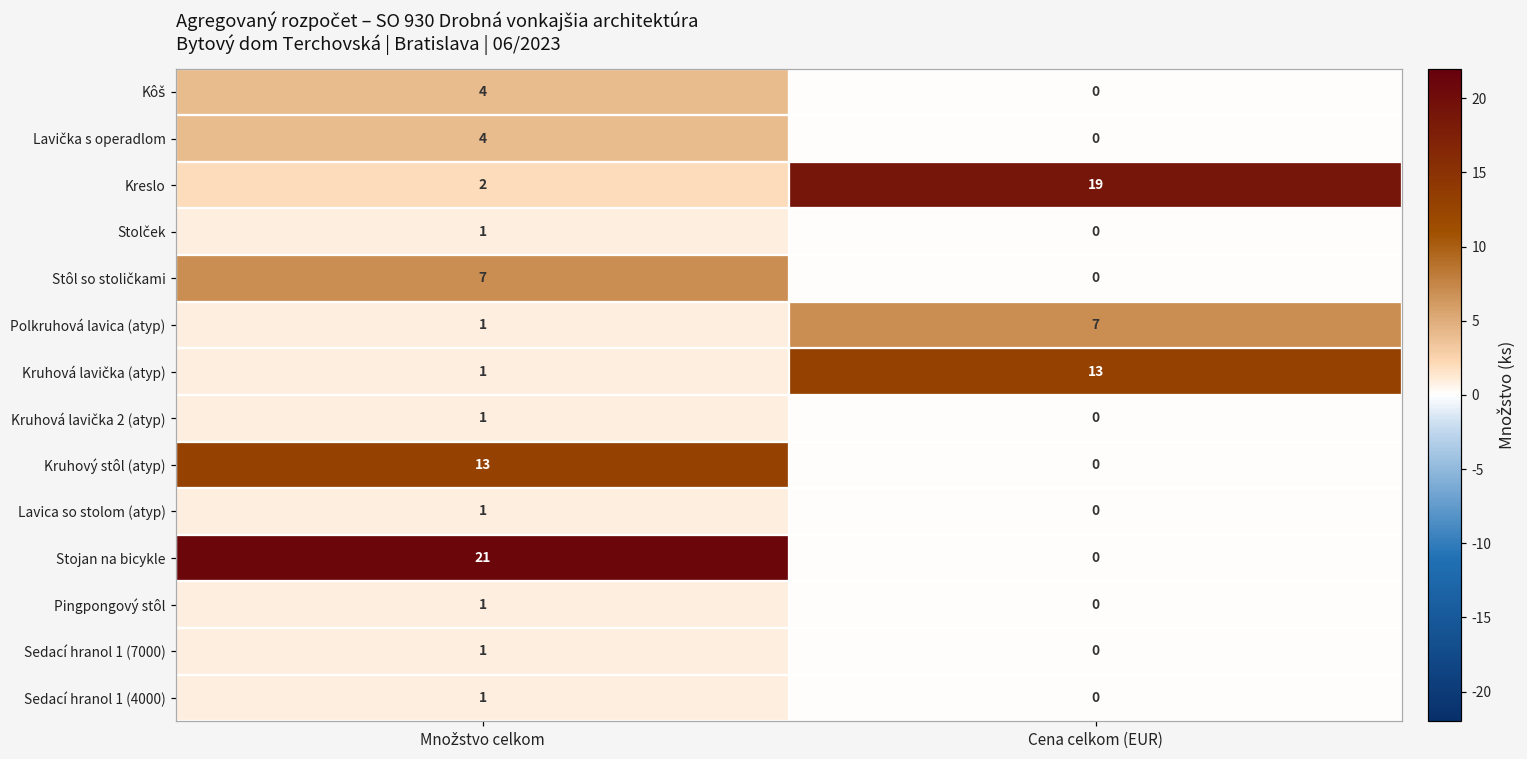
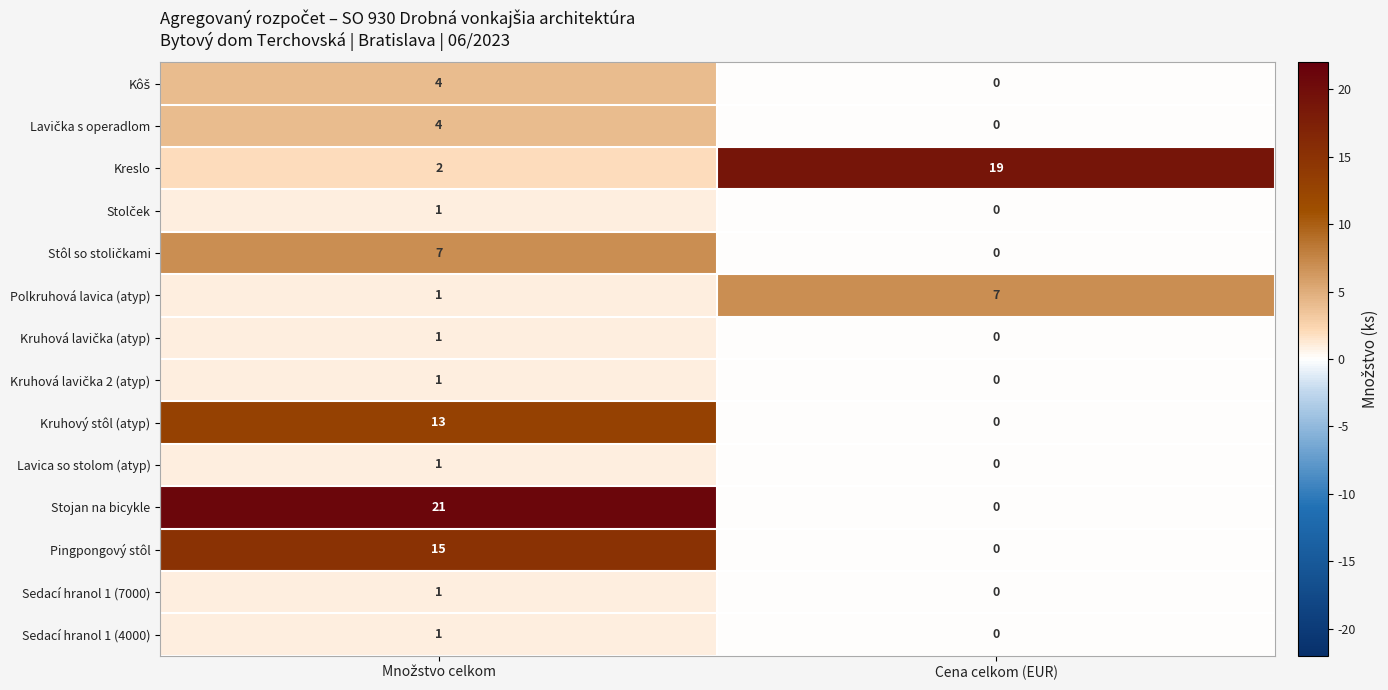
Kruhová lavička (atyp), Cena celkom (EUR): 13 -> 0
Pingpongový stôl, Množstvo celkom: 1 -> 15
